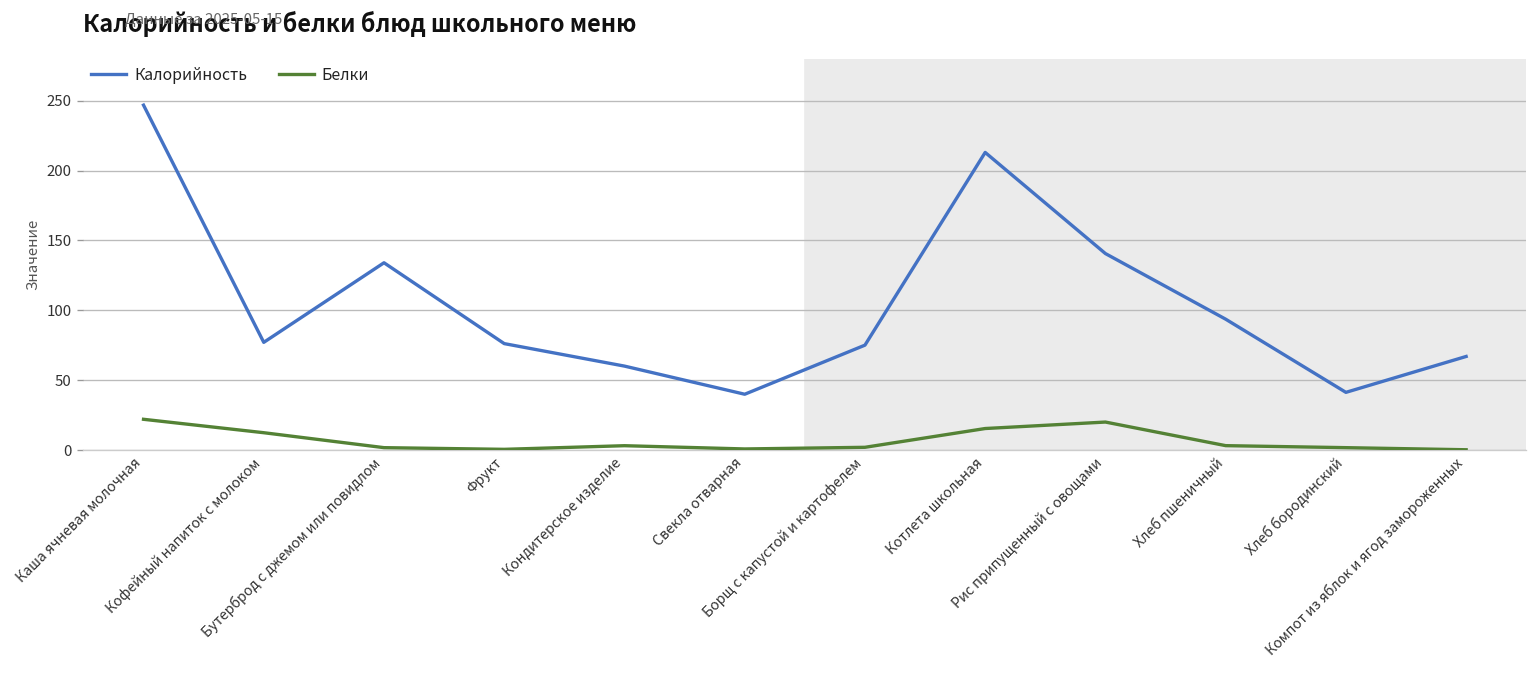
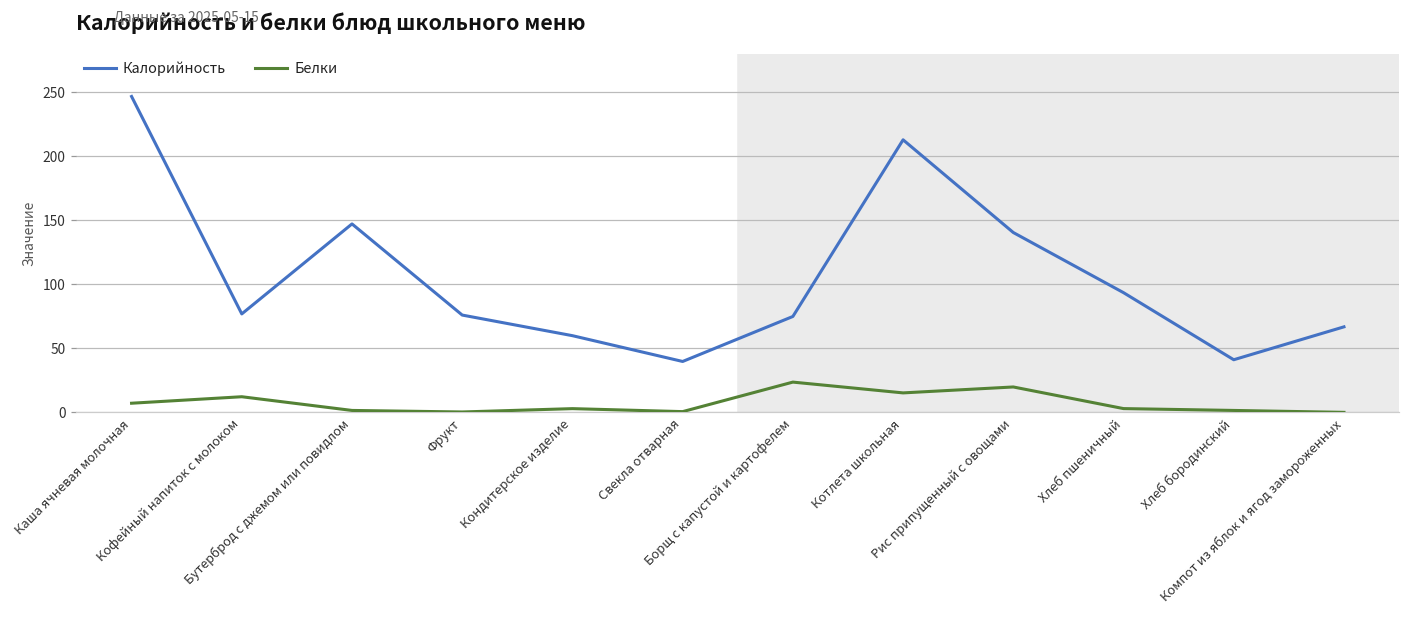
Белки, Каша ячневая молочная: 22 -> 7
Калорийность, Бутерброд с джемом или повидлом: 134 -> 147
Белки, Борщ с капустой и картофелем: 2 -> 24
